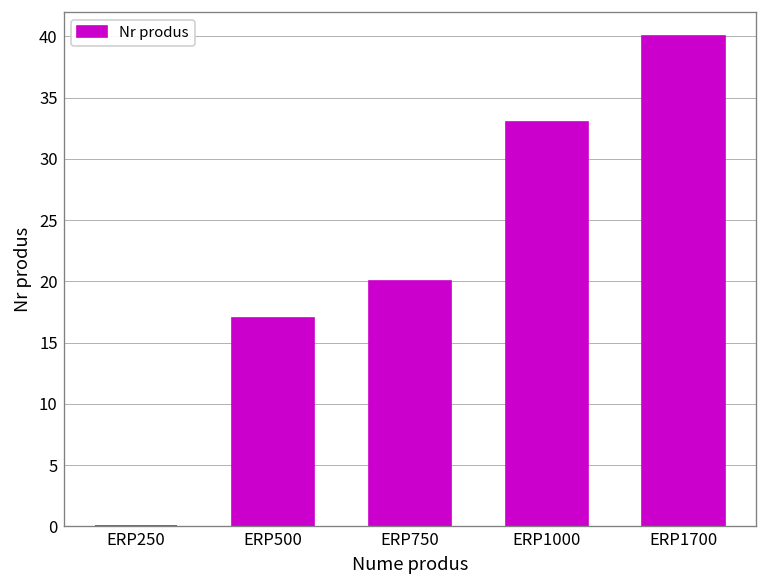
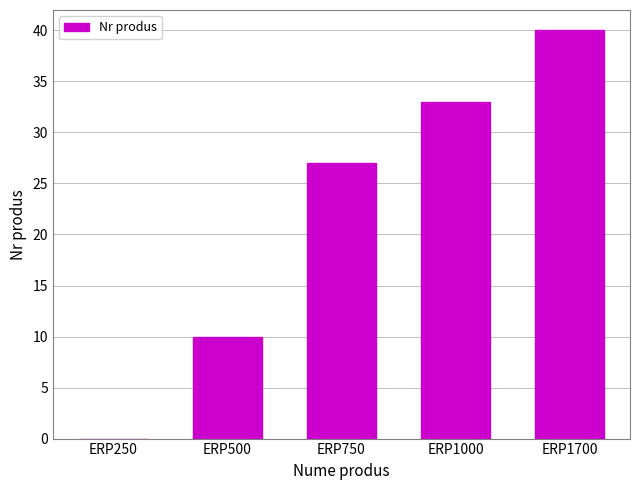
ERP500: 17.0 -> 10.0
ERP750: 20.0 -> 27.0
